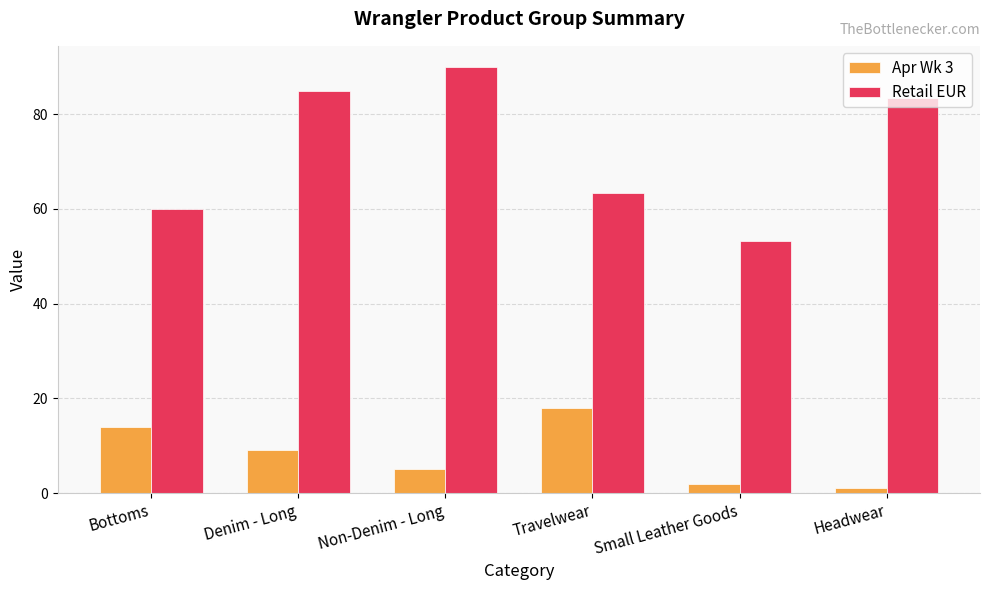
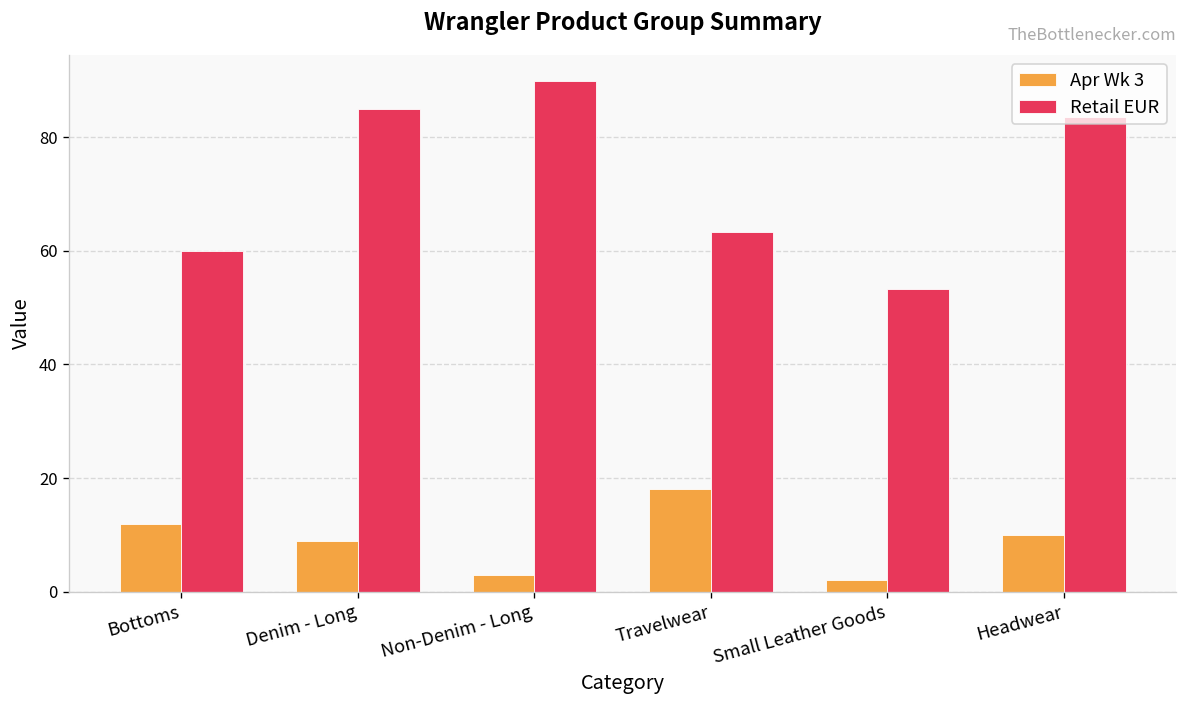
Apr Wk 3, Bottoms: 14 -> 12
Apr Wk 3, Non-Denim - Long: 5 -> 3
Apr Wk 3, Headwear: 1 -> 10
